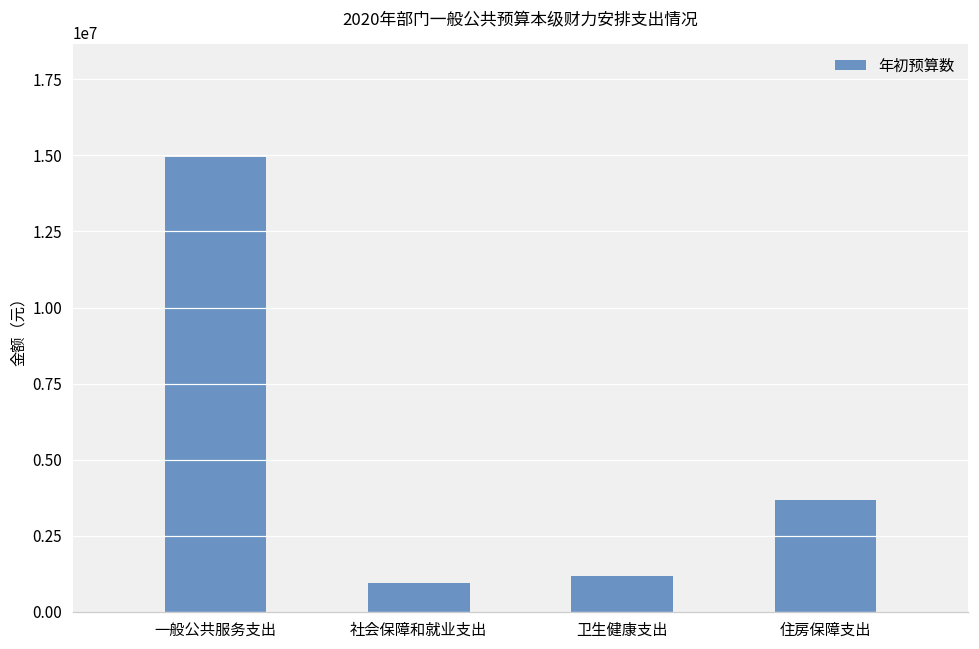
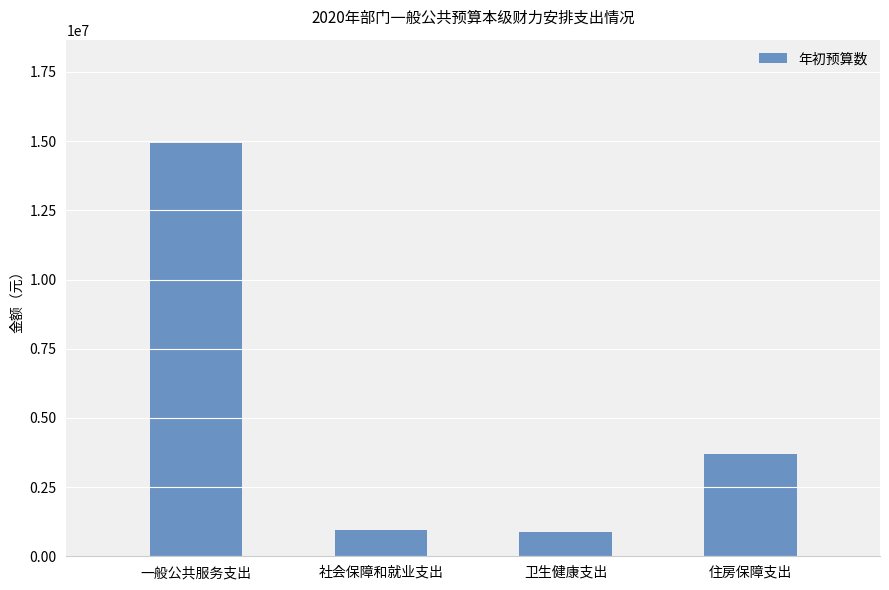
卫生健康支出: 1200000 -> 900000
